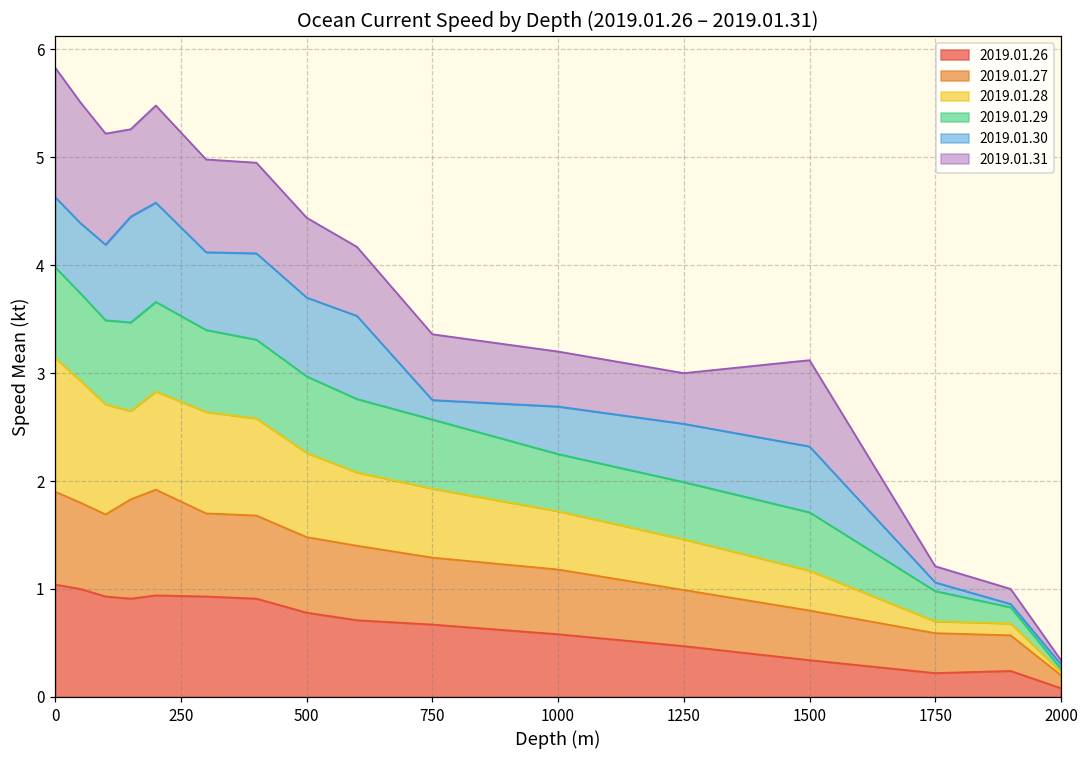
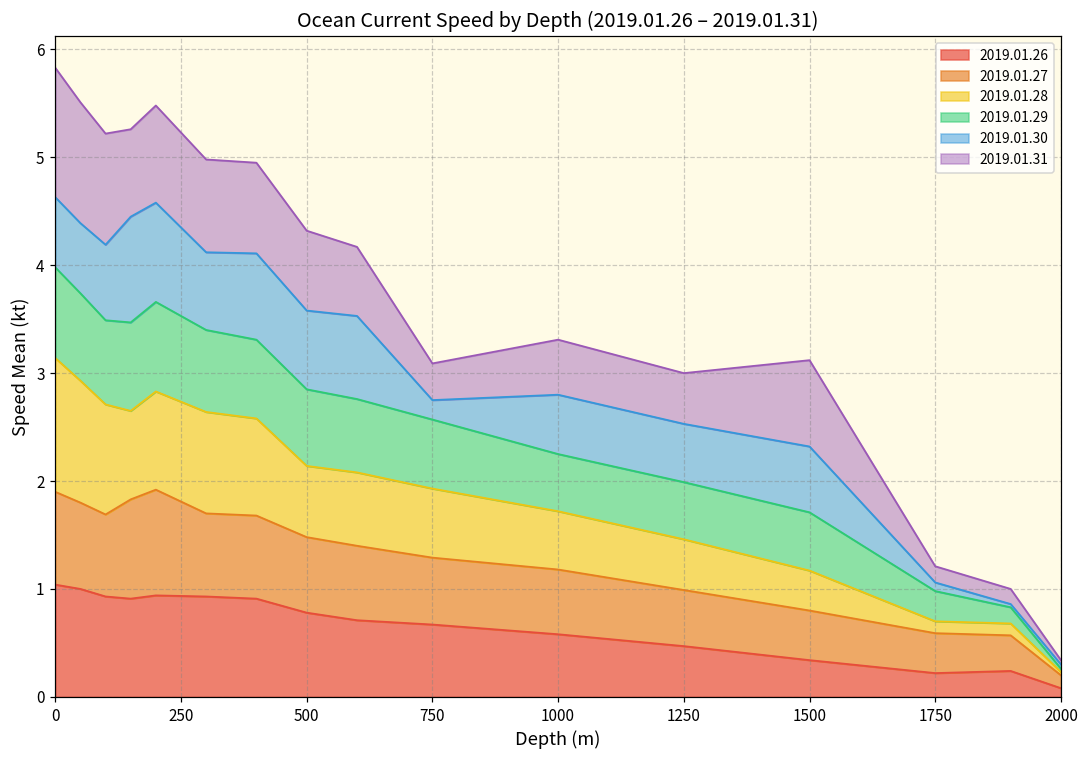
2019.01.28, 500: 0.8 -> 0.7
2019.01.31, 750: 0.6 -> 0.3
2019.01.30, 1000: 0.4 -> 0.5
